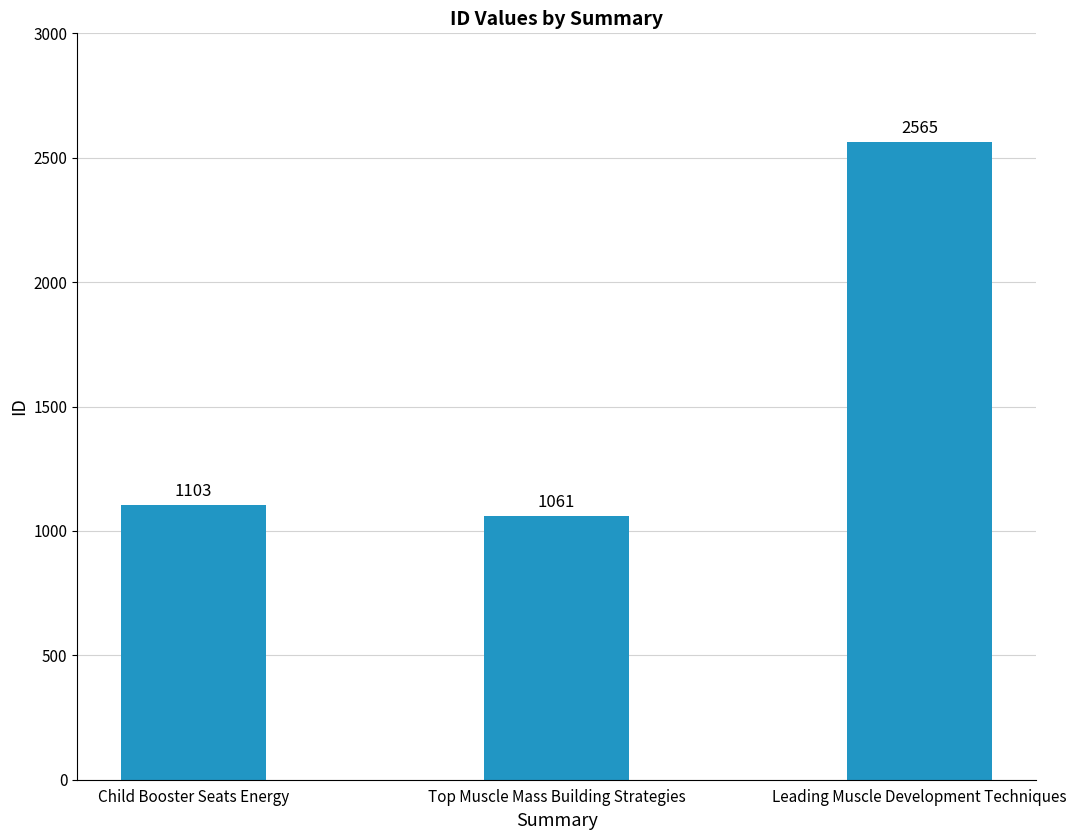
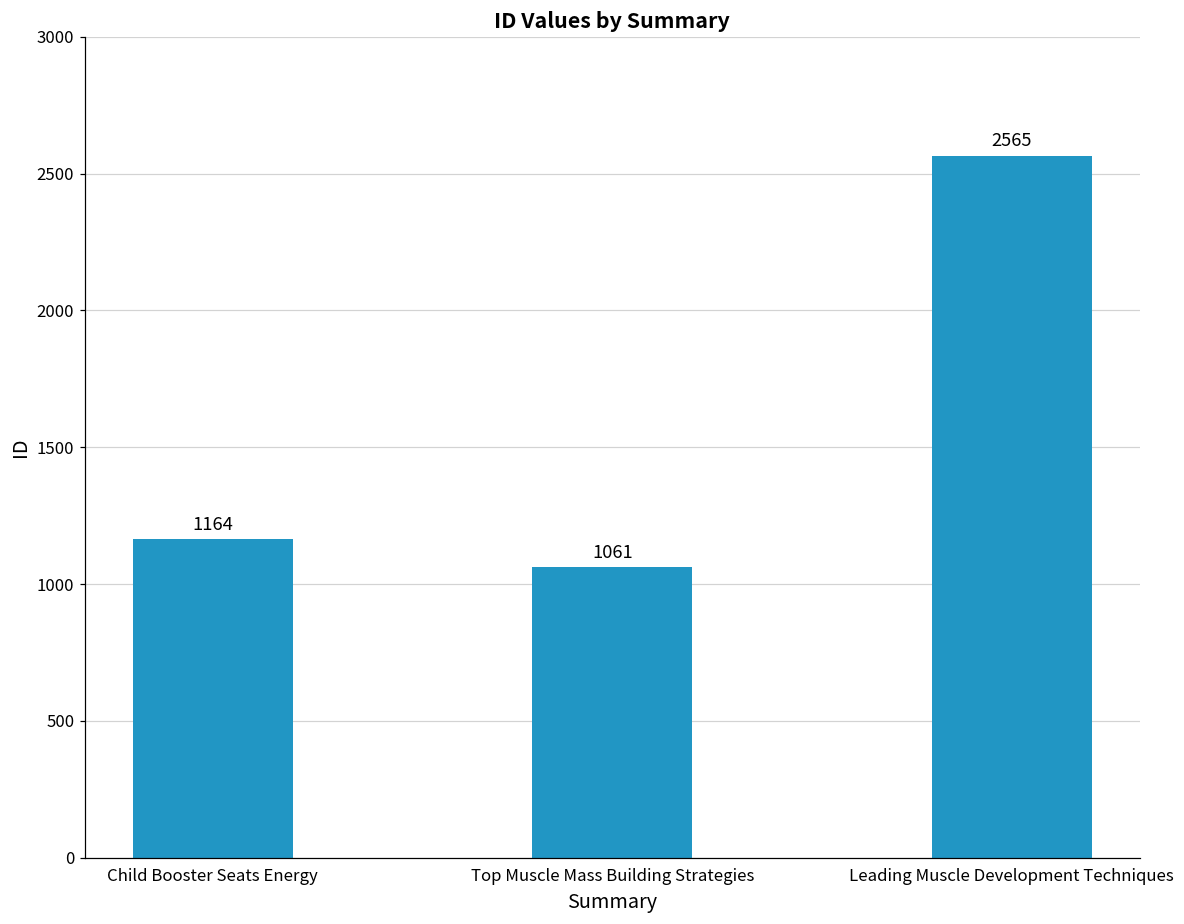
Child Booster Seats Energy: 1103 -> 1164
